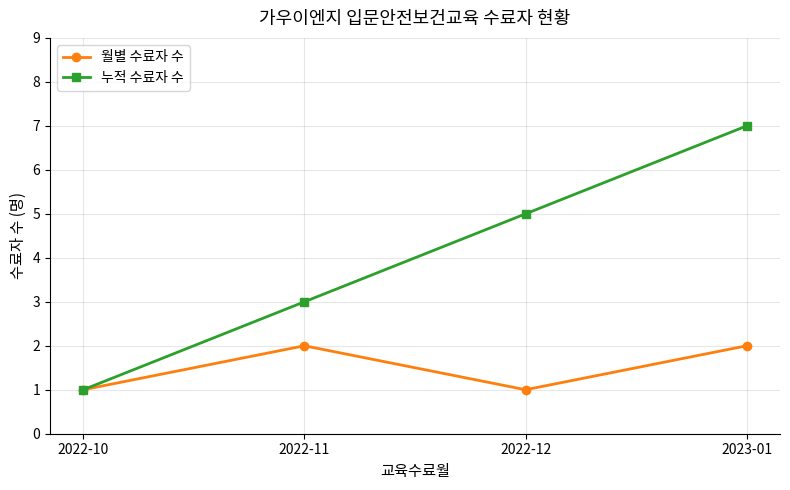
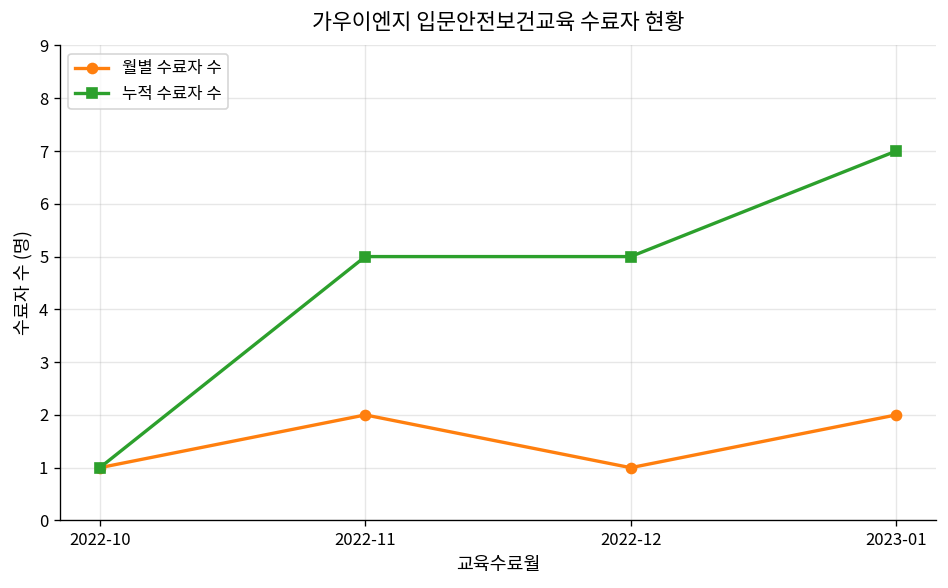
누적 수료자 수, 2022-11: 3 -> 5
